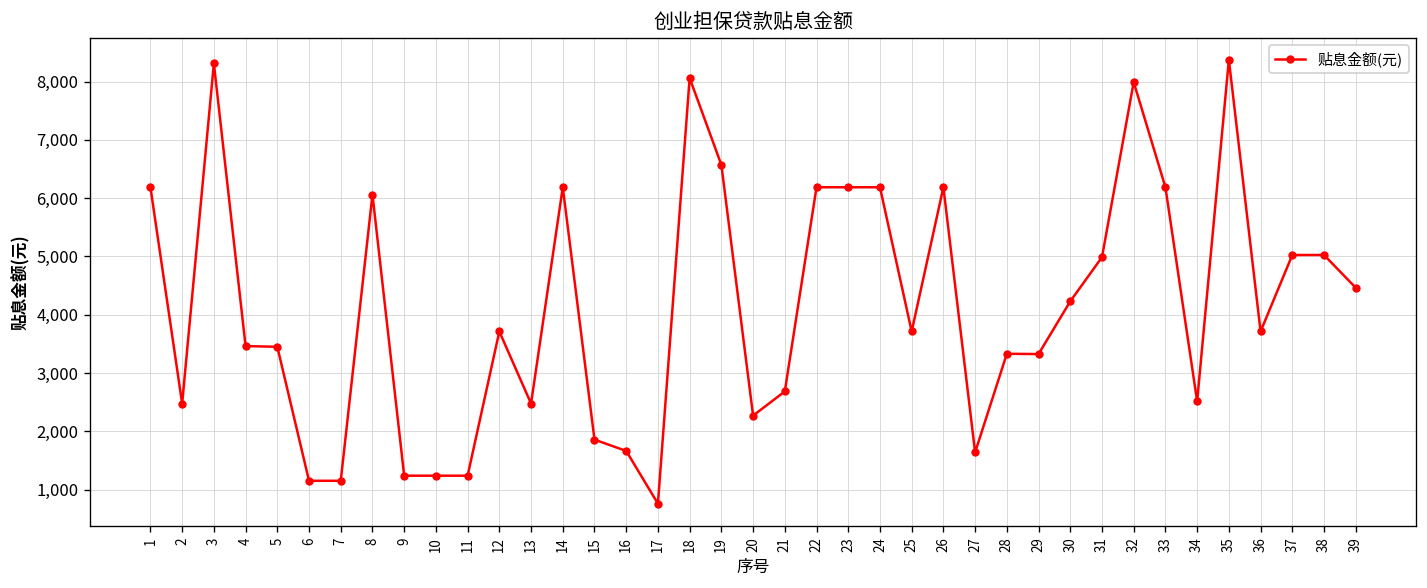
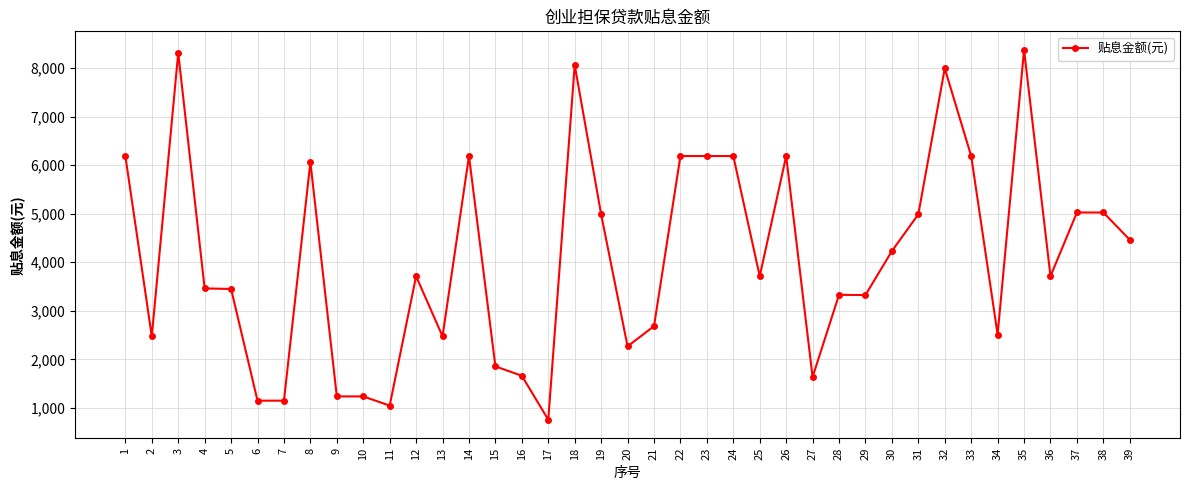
11: 1,200 -> 1,000
19: 6,600 -> 5,000
